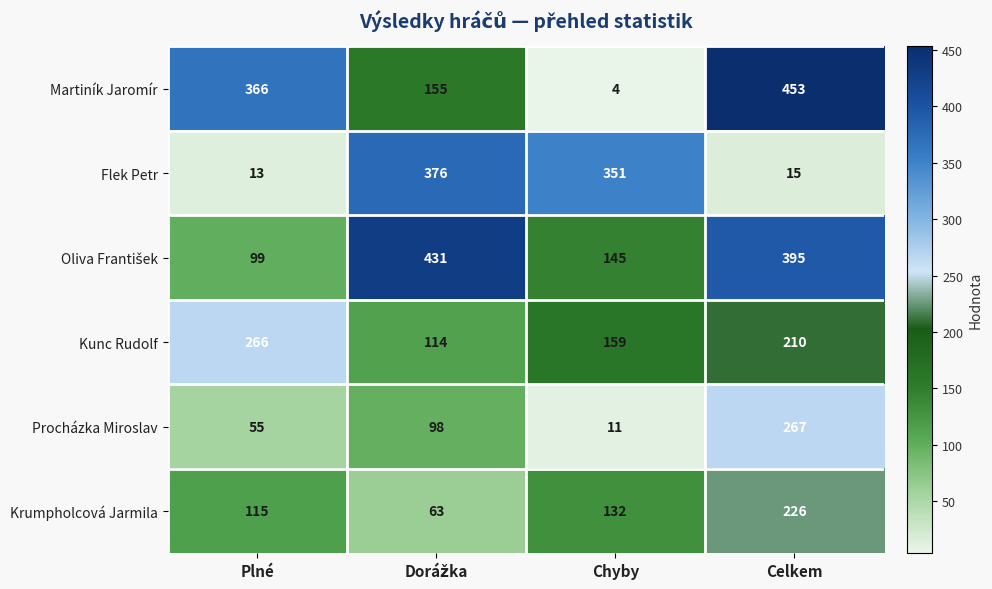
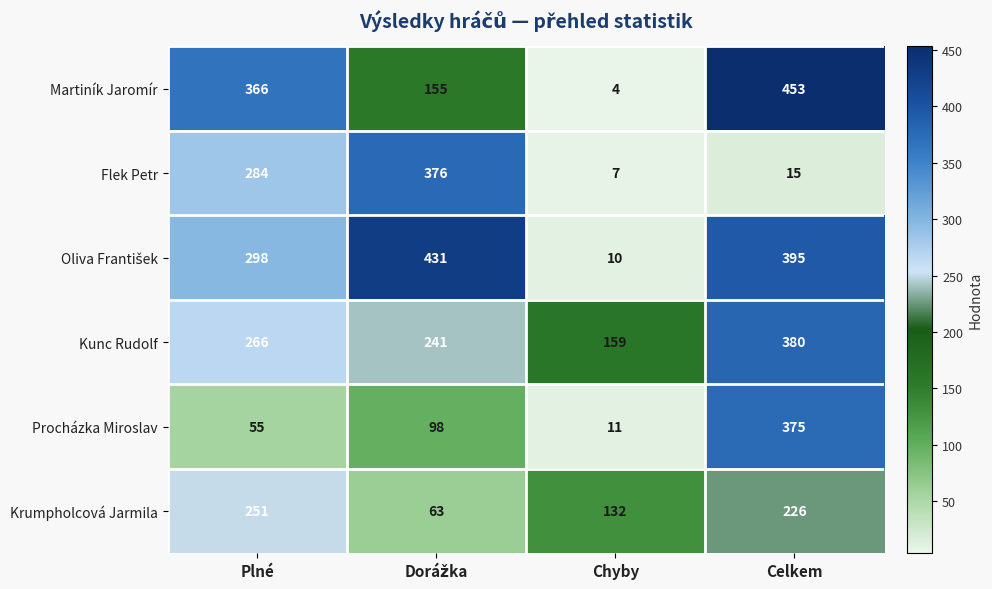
Flek Petr, Plné: 13 -> 284
Flek Petr, Chyby: 351 -> 7
Oliva František, Plné: 99 -> 298
Oliva František, Chyby: 145 -> 10
Kunc Rudolf, Dorážka: 114 -> 241
Kunc Rudolf, Celkem: 210 -> 380
Procházka Miroslav, Celkem: 267 -> 375
Krumpholcová Jarmila, Plné: 115 -> 251
